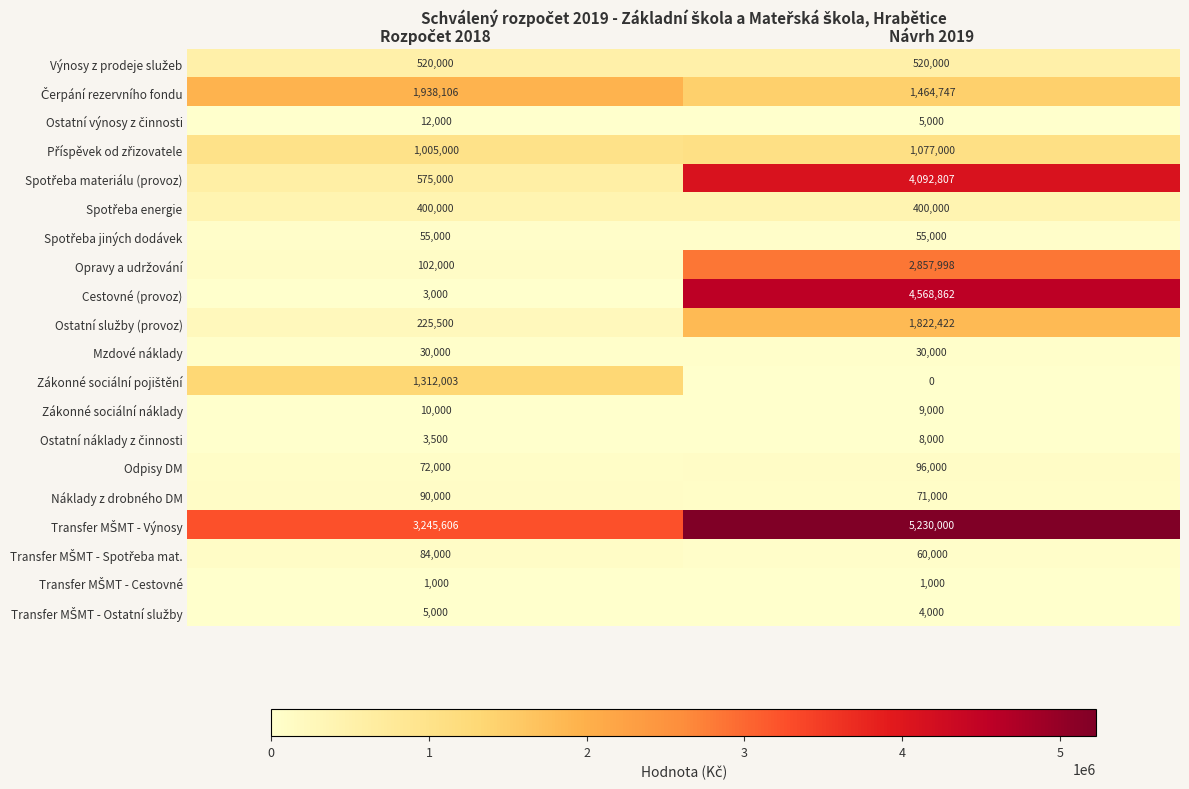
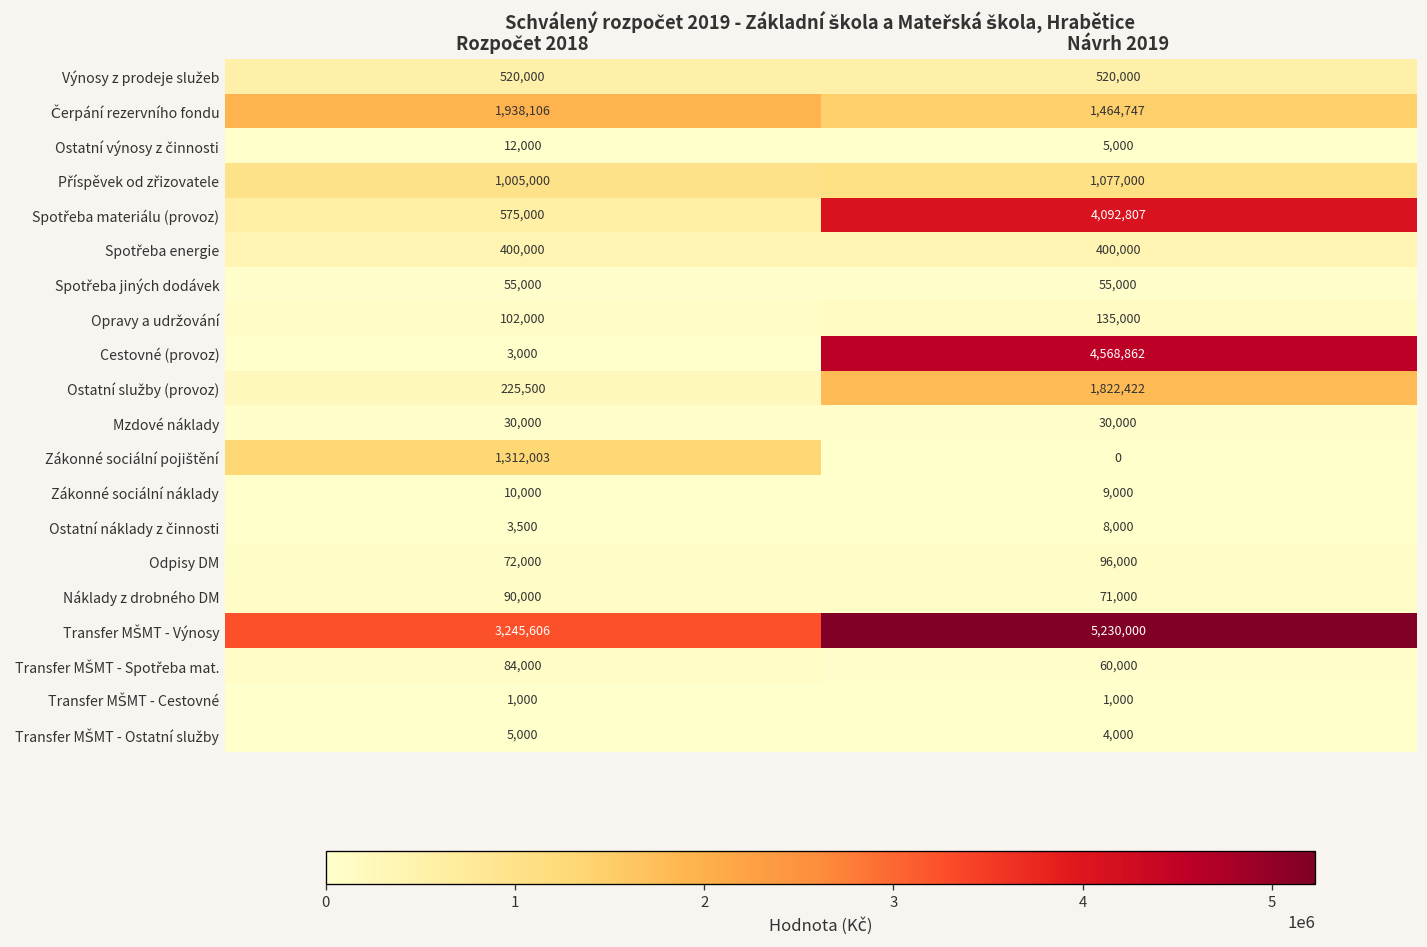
Opravy a udržování, Návrh 2019: 2,857,998 -> 135,000
